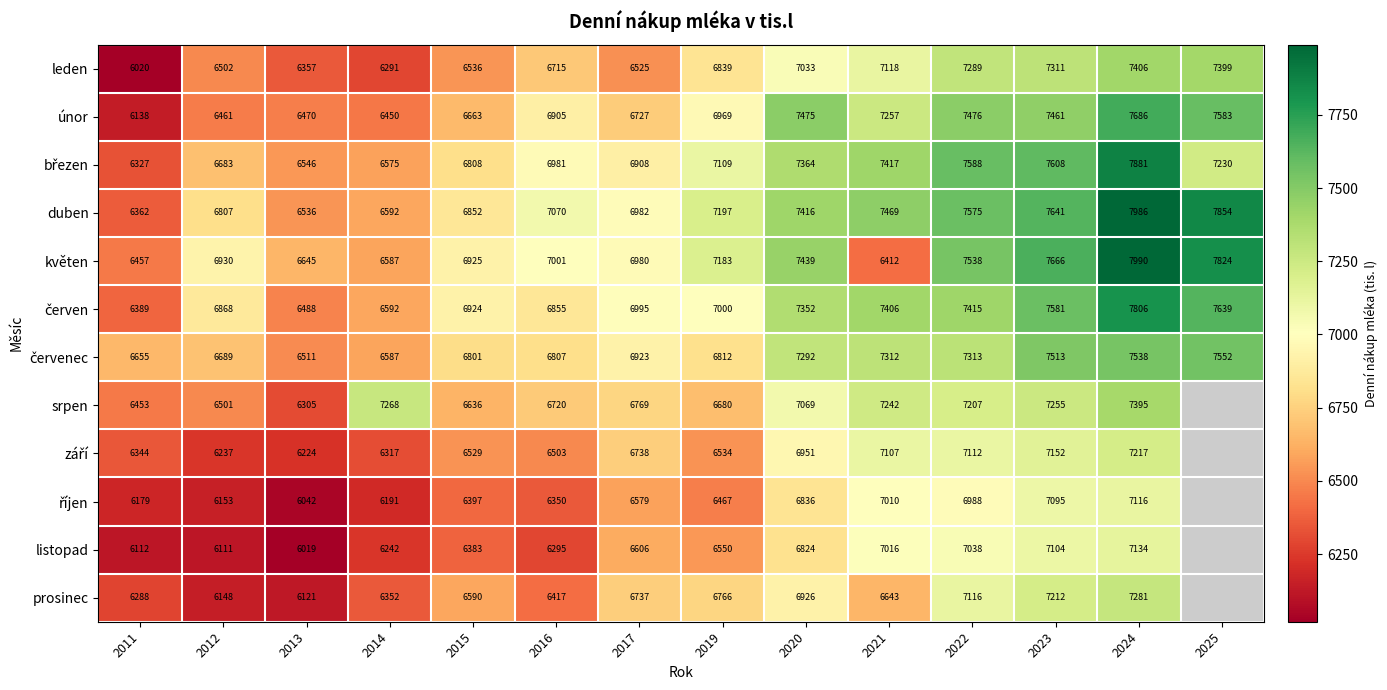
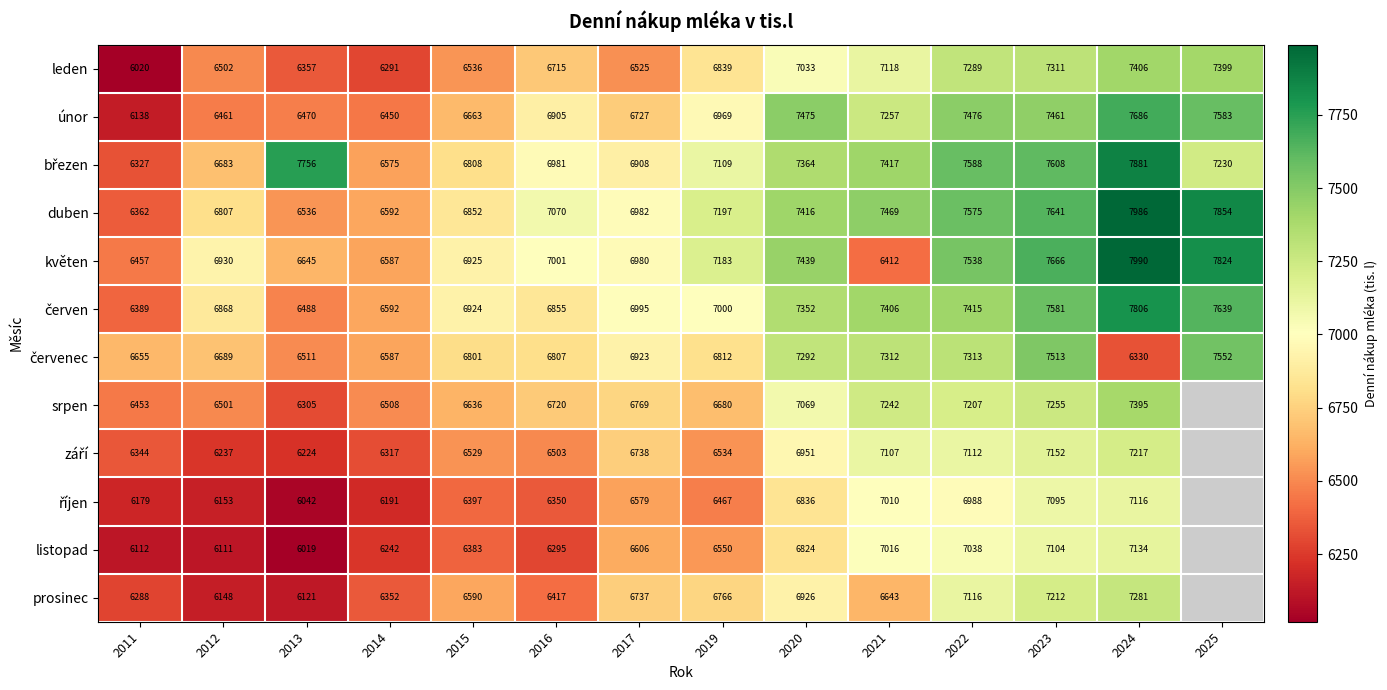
březen, 2013: 6546 -> 7756
červenec, 2024: 7538 -> 6330
srpen, 2014: 7268 -> 6508
